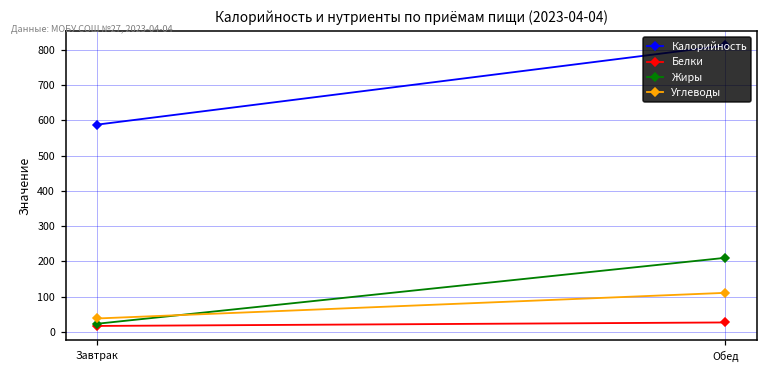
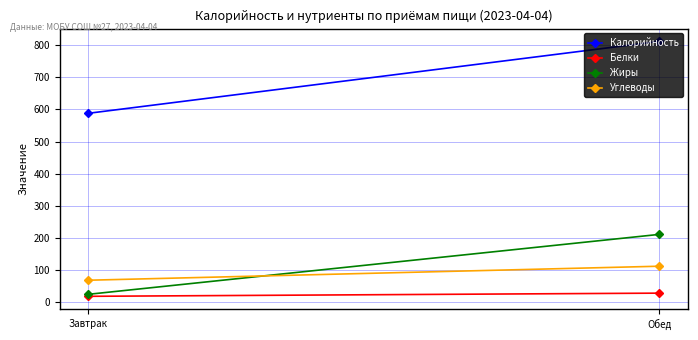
Углеводы, Завтрак: 40 -> 70
